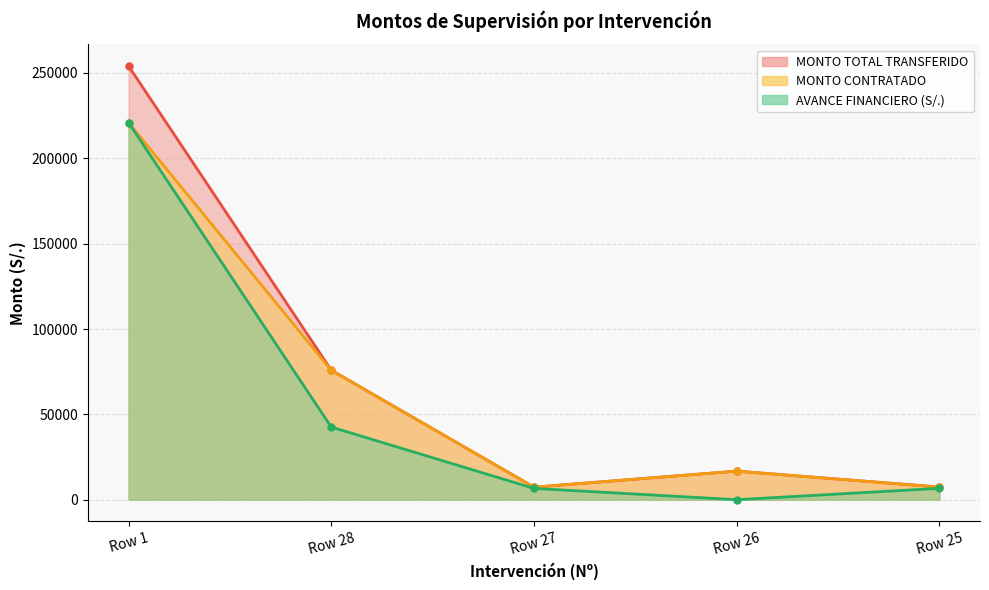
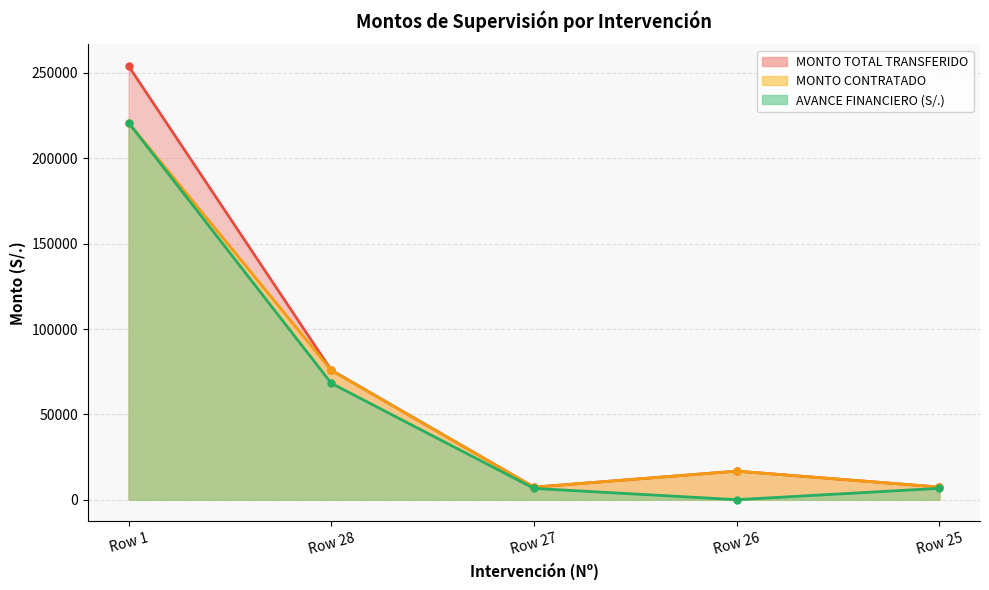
AVANCE FINANCIERO (S/.), Row 28: 43000 -> 68000
